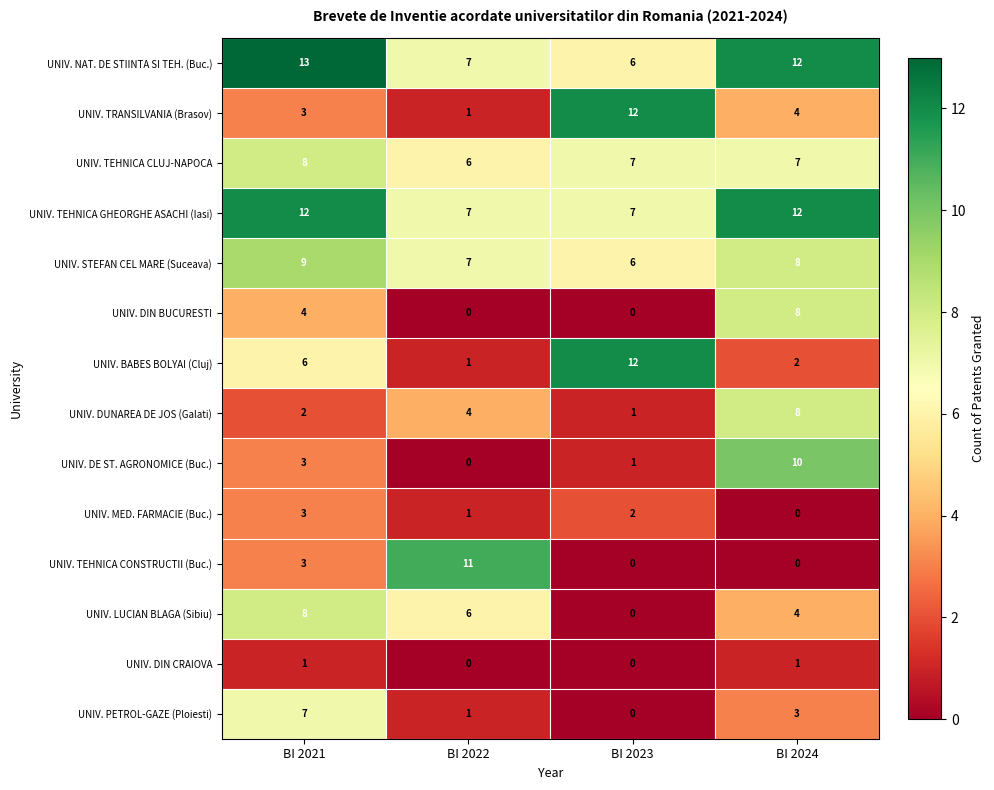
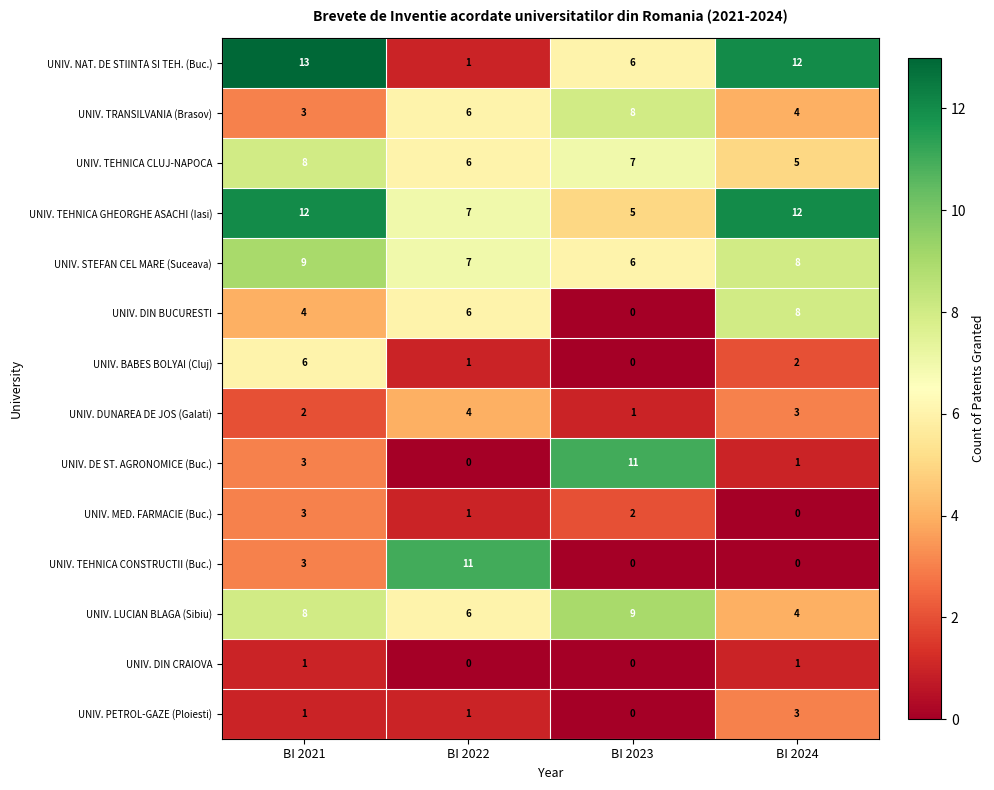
UNIV. NAT. DE STIINTA SI TEH. (Buc.), BI 2022: 7 -> 1
UNIV. TRANSILVANIA (Brasov), BI 2022: 1 -> 6
UNIV. TRANSILVANIA (Brasov), BI 2023: 12 -> 8
UNIV. TEHNICA CLUJ-NAPOCA, BI 2024: 7 -> 5
UNIV. TEHNICA GHEORGHE ASACHI (Iasi), BI 2023: 7 -> 5
UNIV. DIN BUCURESTI, BI 2022: 0 -> 6
UNIV. BABES BOLYAI (Cluj), BI 2023: 12 -> 0
UNIV. DUNAREA DE JOS (Galati), BI 2024: 8 -> 3
UNIV. DE ST. AGRONOMICE (Buc.), BI 2023: 1 -> 11
UNIV. DE ST. AGRONOMICE (Buc.), BI 2024: 10 -> 1
UNIV. LUCIAN BLAGA (Sibiu), BI 2023: 0 -> 9
UNIV. PETROL-GAZE (Ploiesti), BI 2021: 7 -> 1
